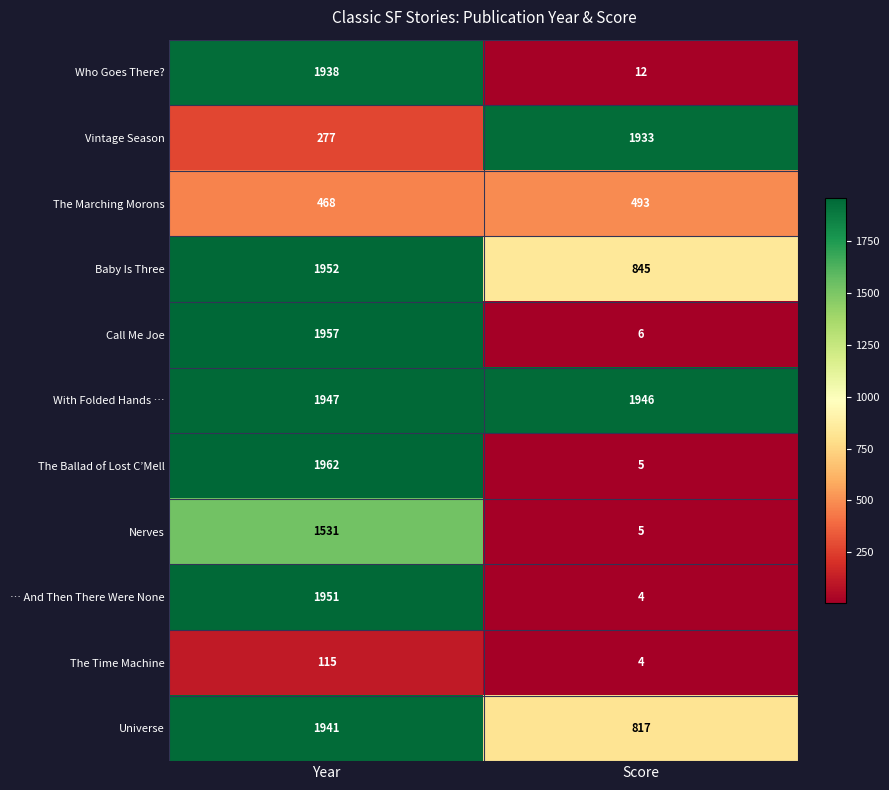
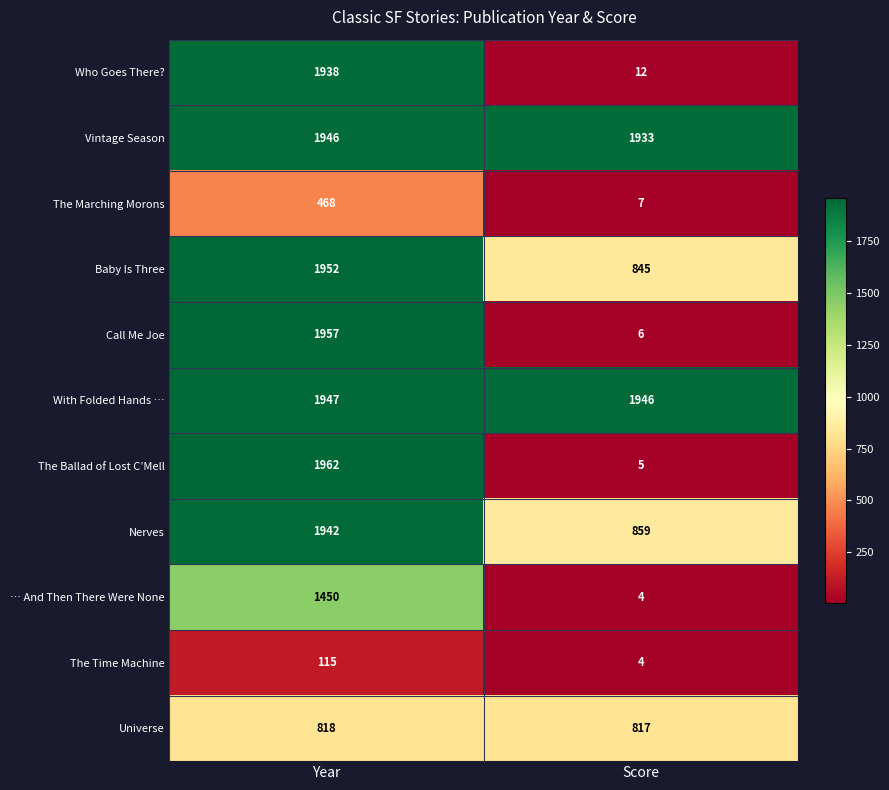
Vintage Season, Year: 277 -> 1946
The Marching Morons, Score: 493 -> 7
Nerves, Year: 1531 -> 1942
Nerves, Score: 5 -> 859
… And Then There Were None, Year: 1951 -> 1450
Universe, Year: 1941 -> 818
